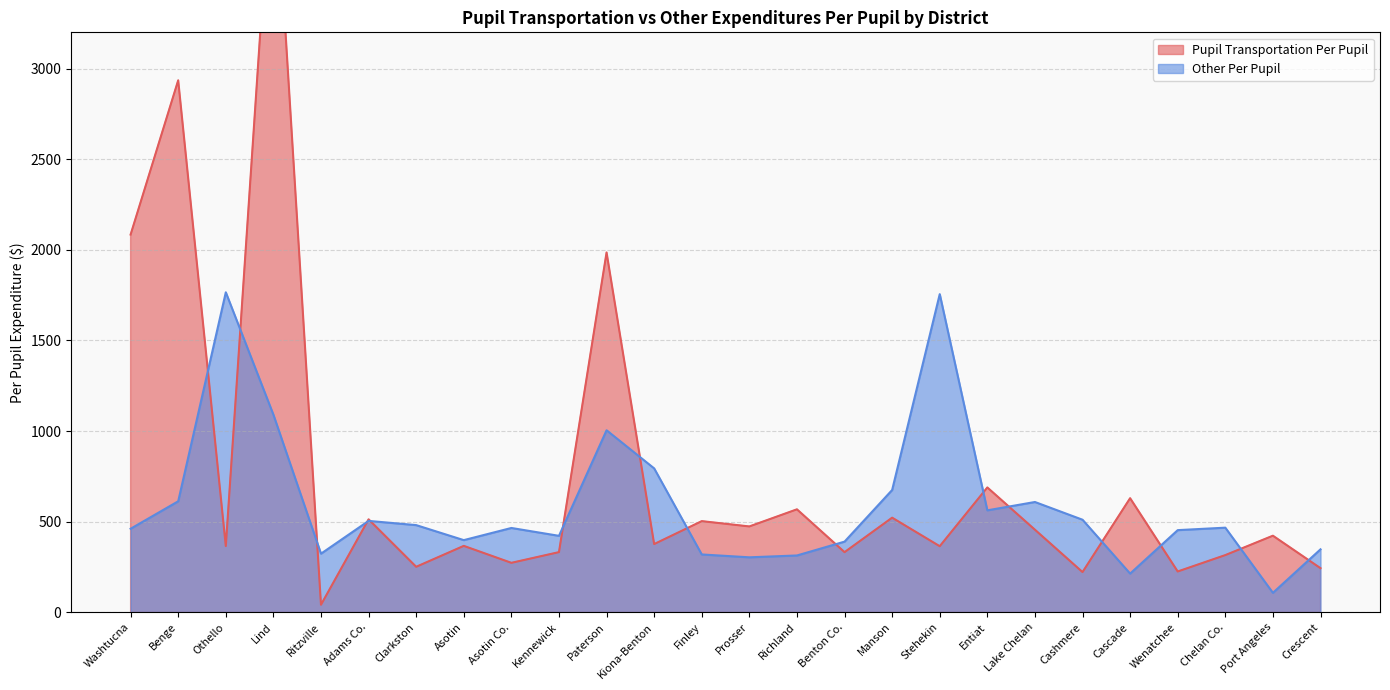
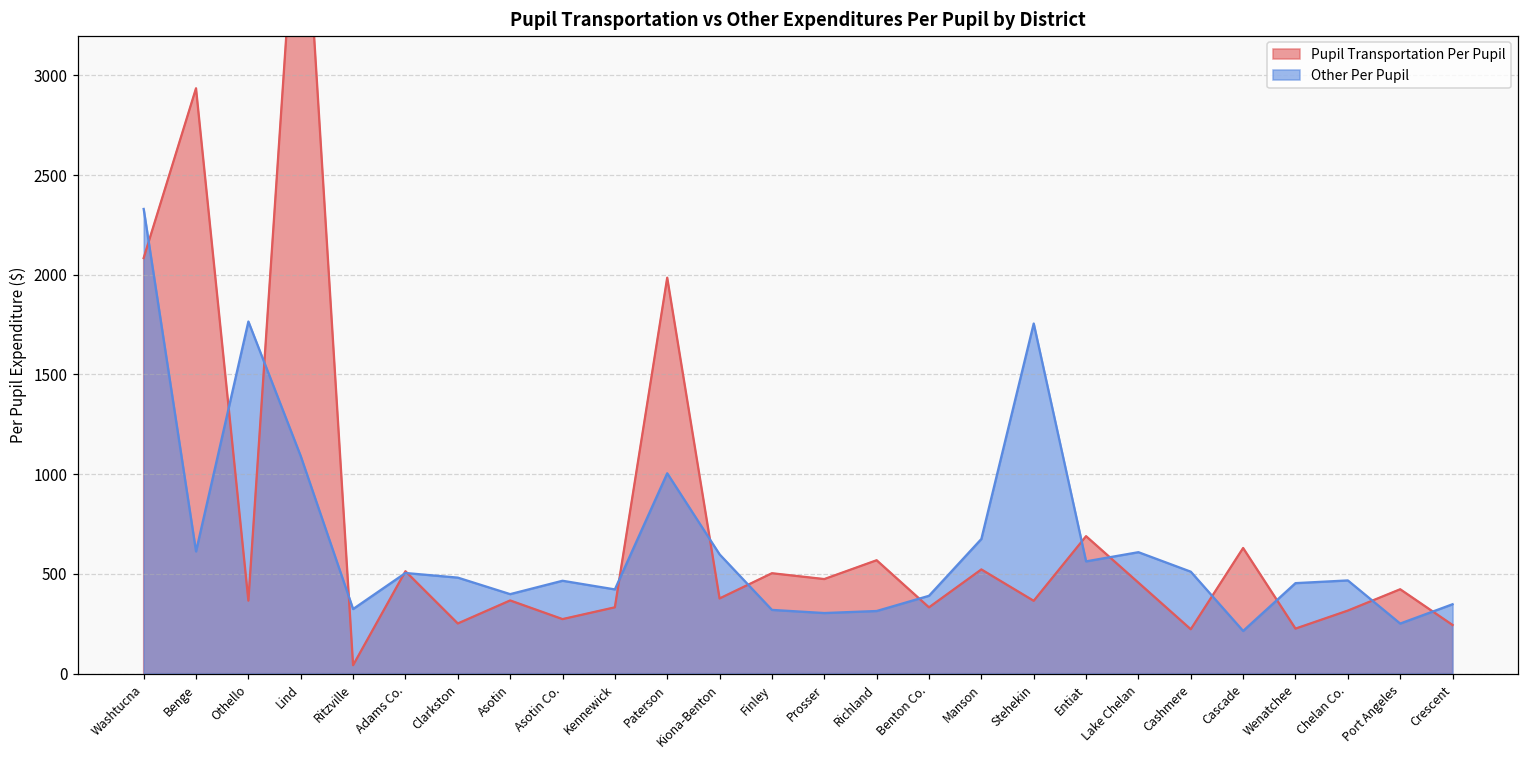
Other Per Pupil, Washtucna: 460 -> 2330
Other Per Pupil, Kiona-Benton: 790 -> 600
Other Per Pupil, Port Angeles: 110 -> 250
